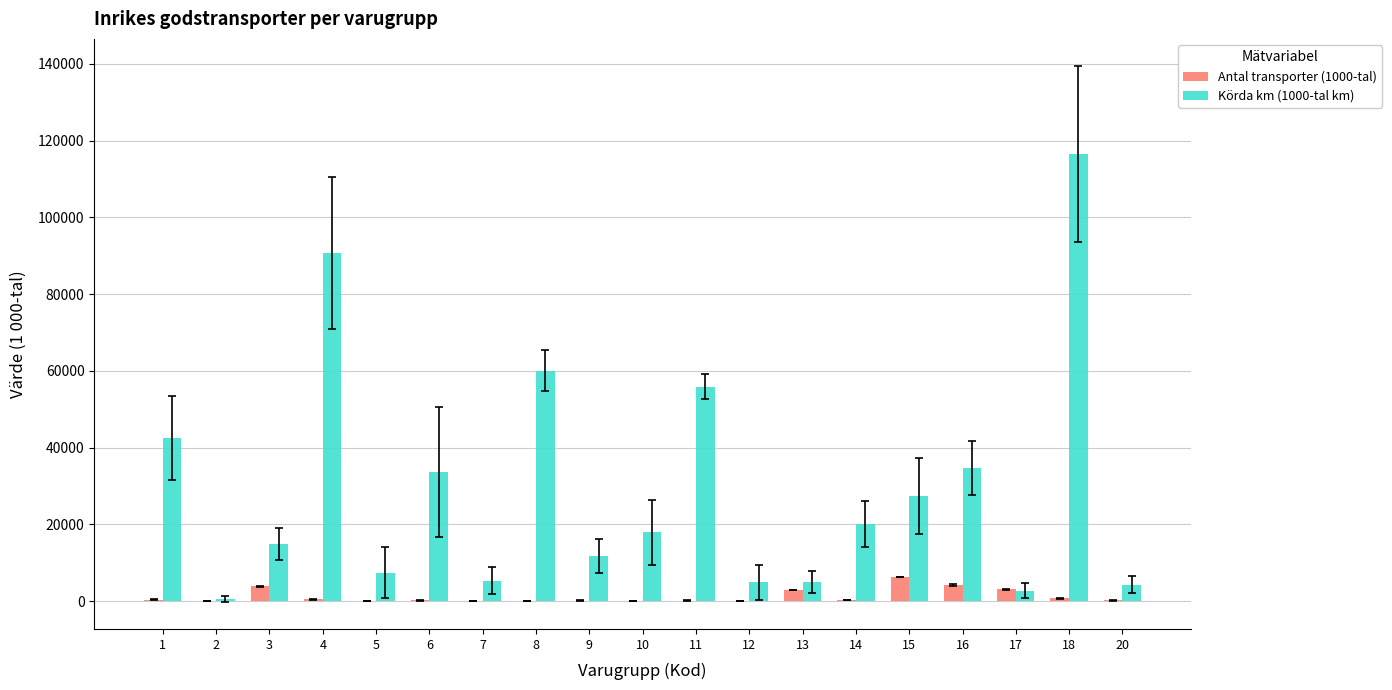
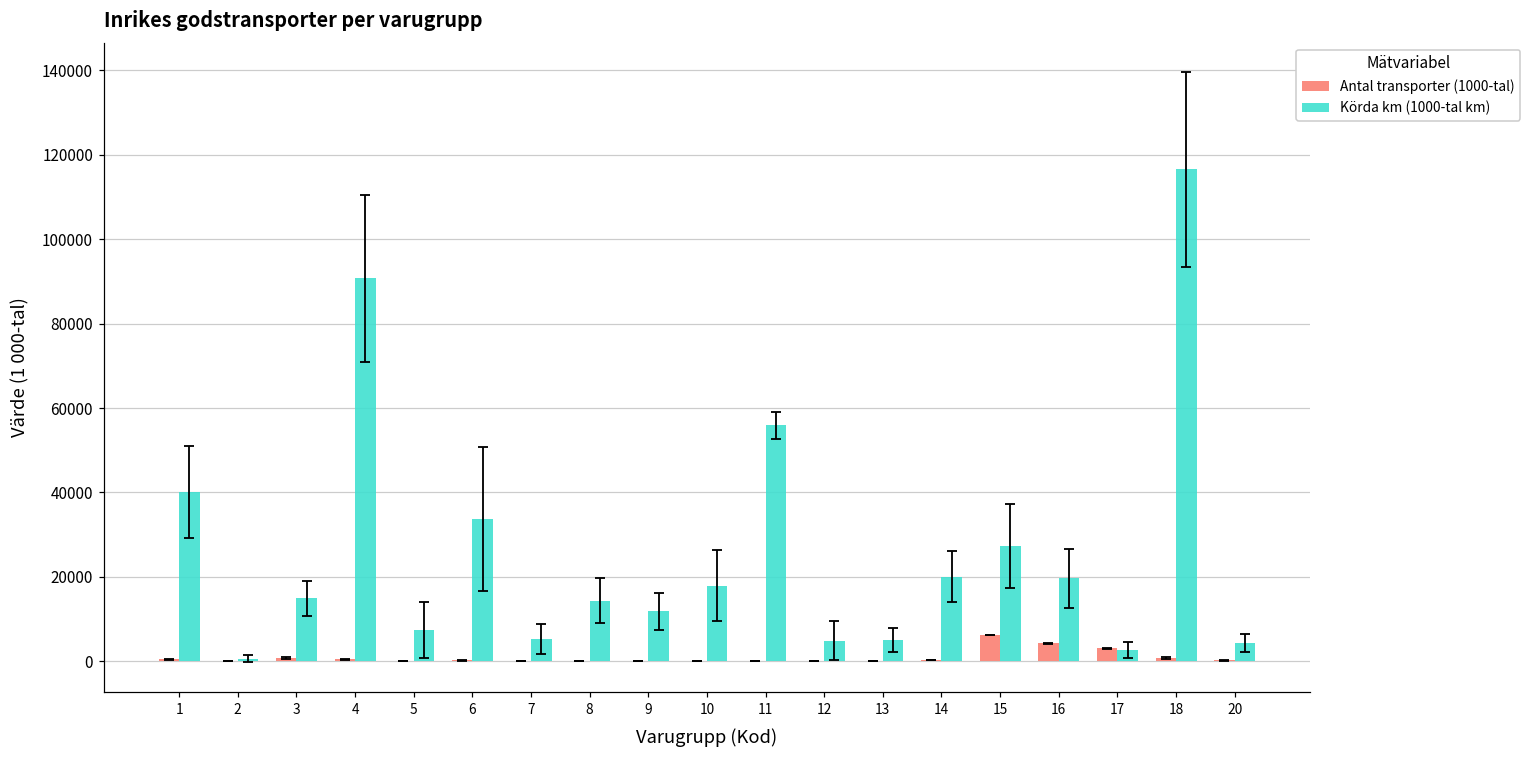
Körda km (1000-tal km), 1: 43000 -> 40000
Antal transporter (1000-tal), 3: 4000 -> 1000
Körda km (1000-tal km), 8: 60000 -> 14000
Antal transporter (1000-tal), 13: 3000 -> 0
Körda km (1000-tal km), 16: 35000 -> 20000
